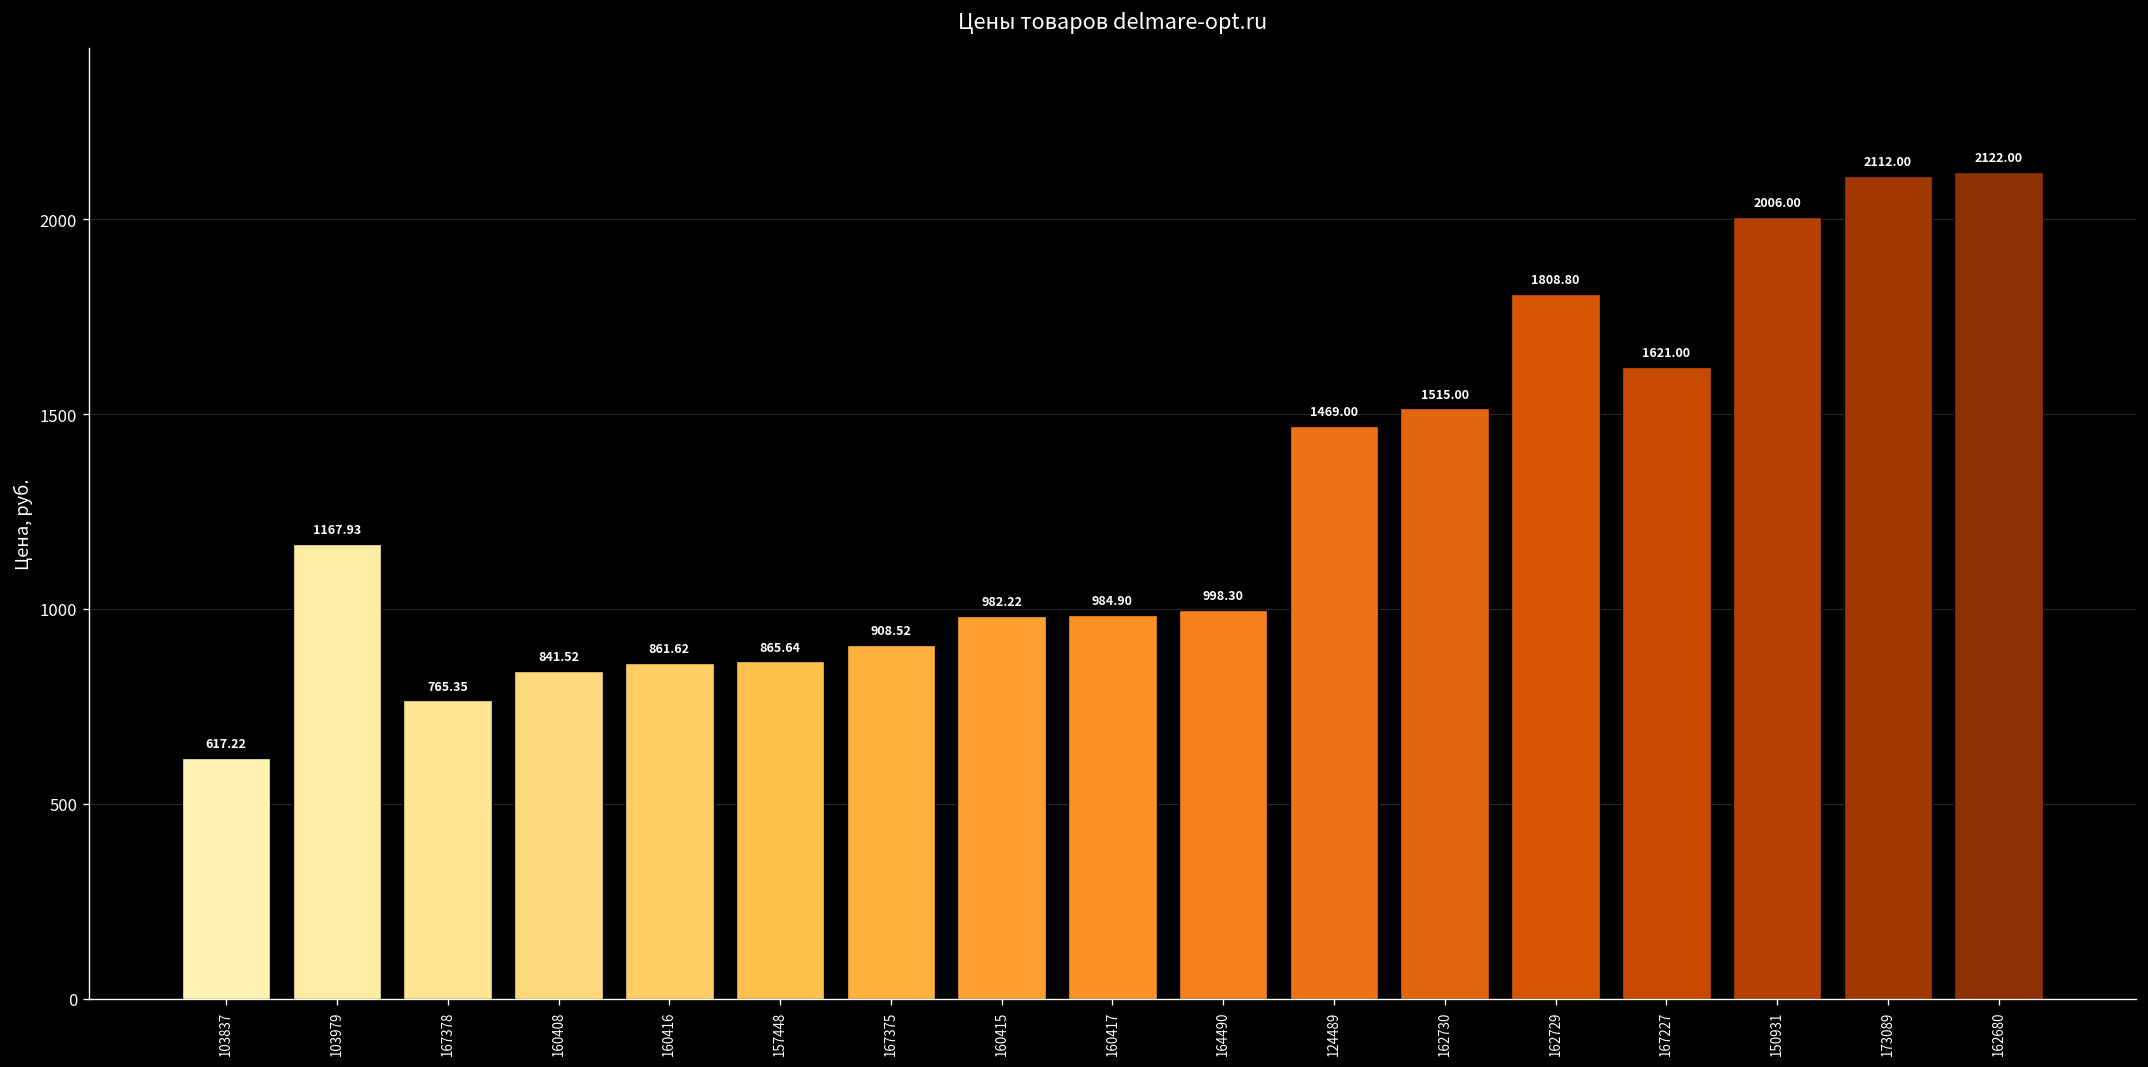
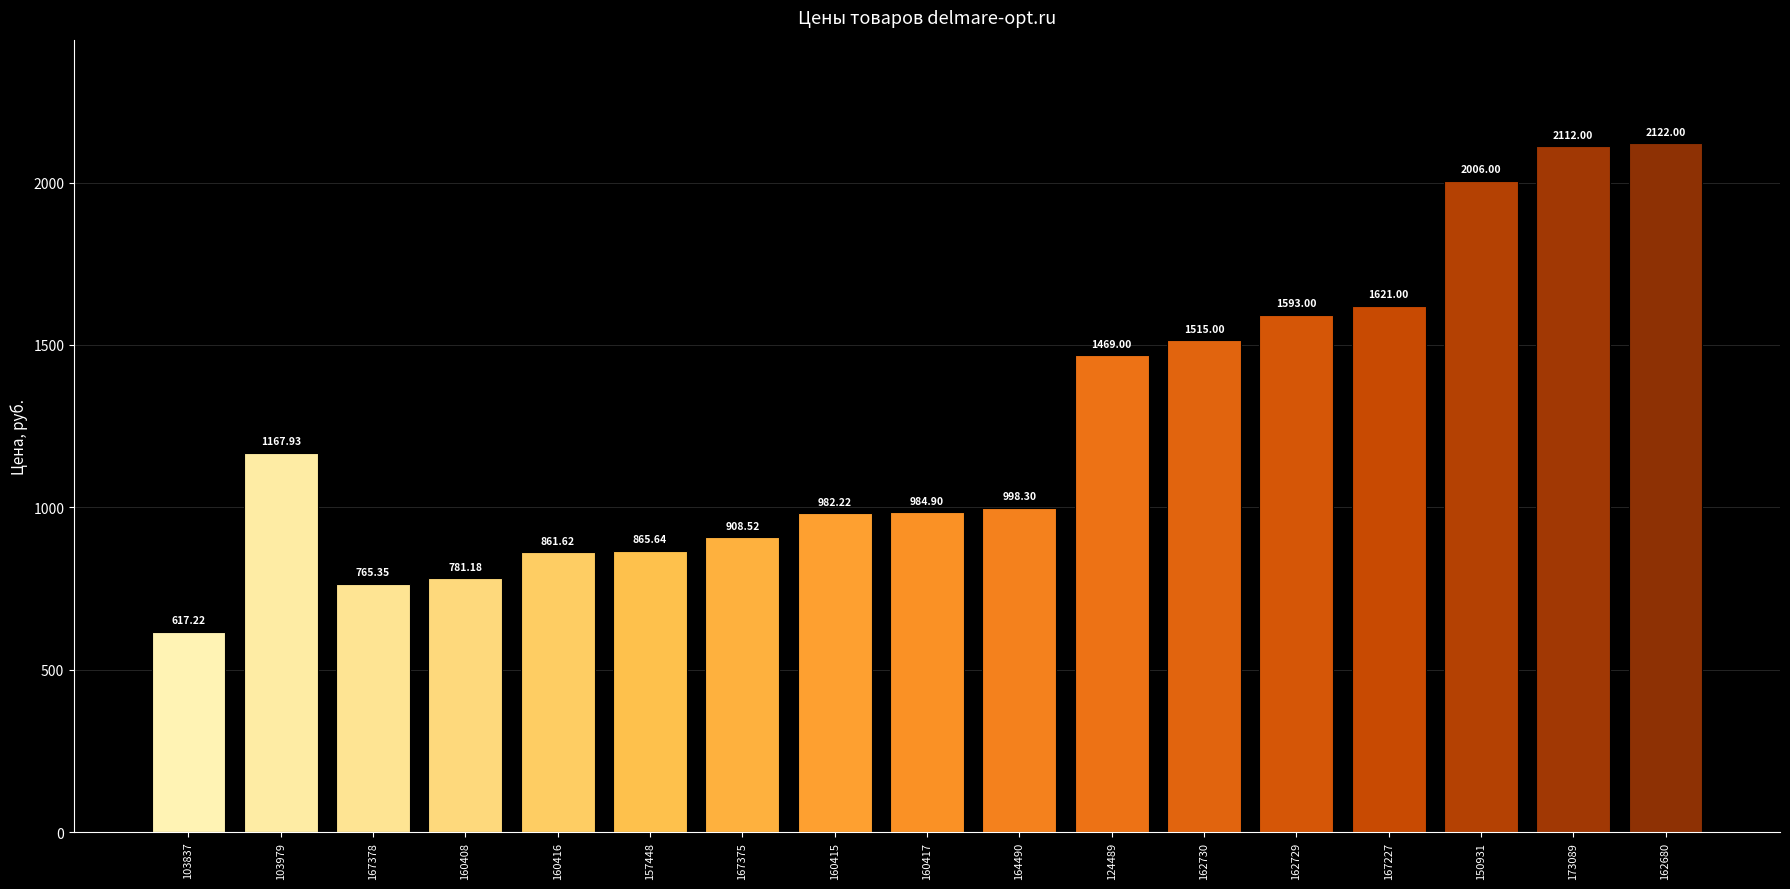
160408: 841.52 -> 781.18
162729: 1808.80 -> 1593.00
